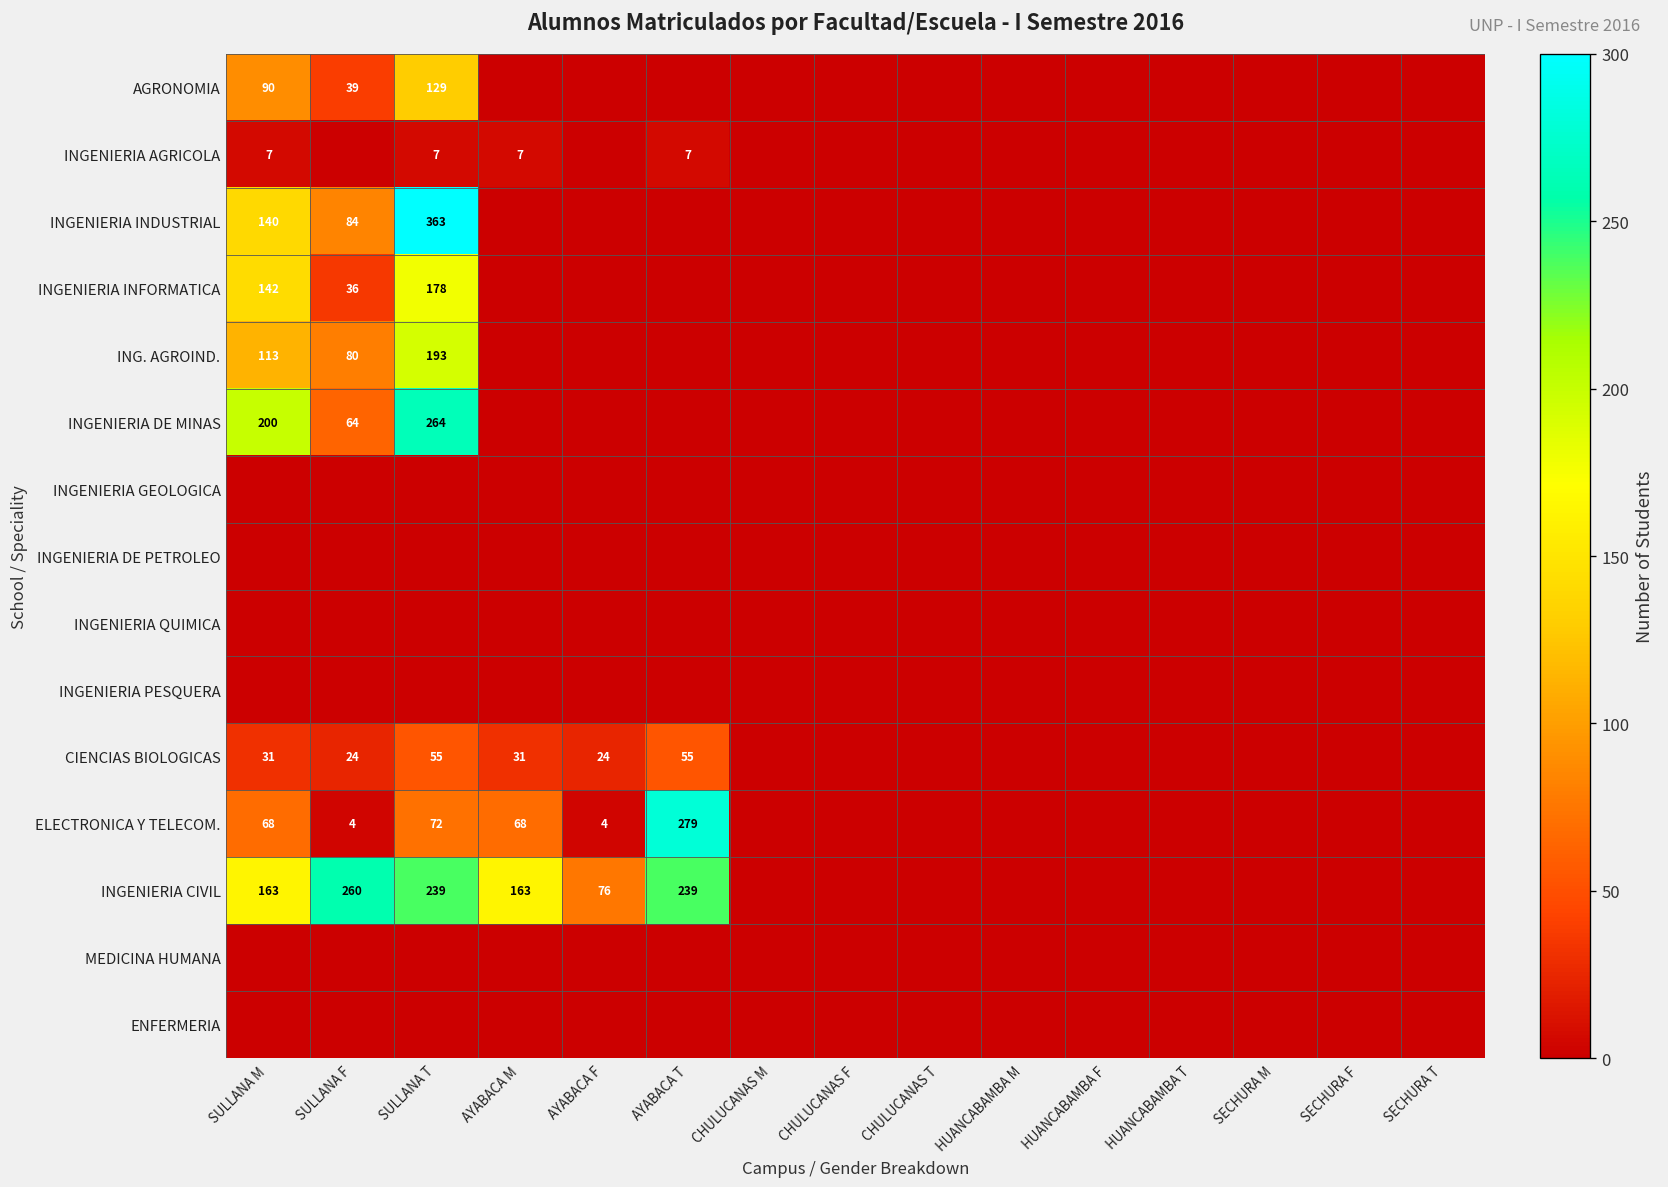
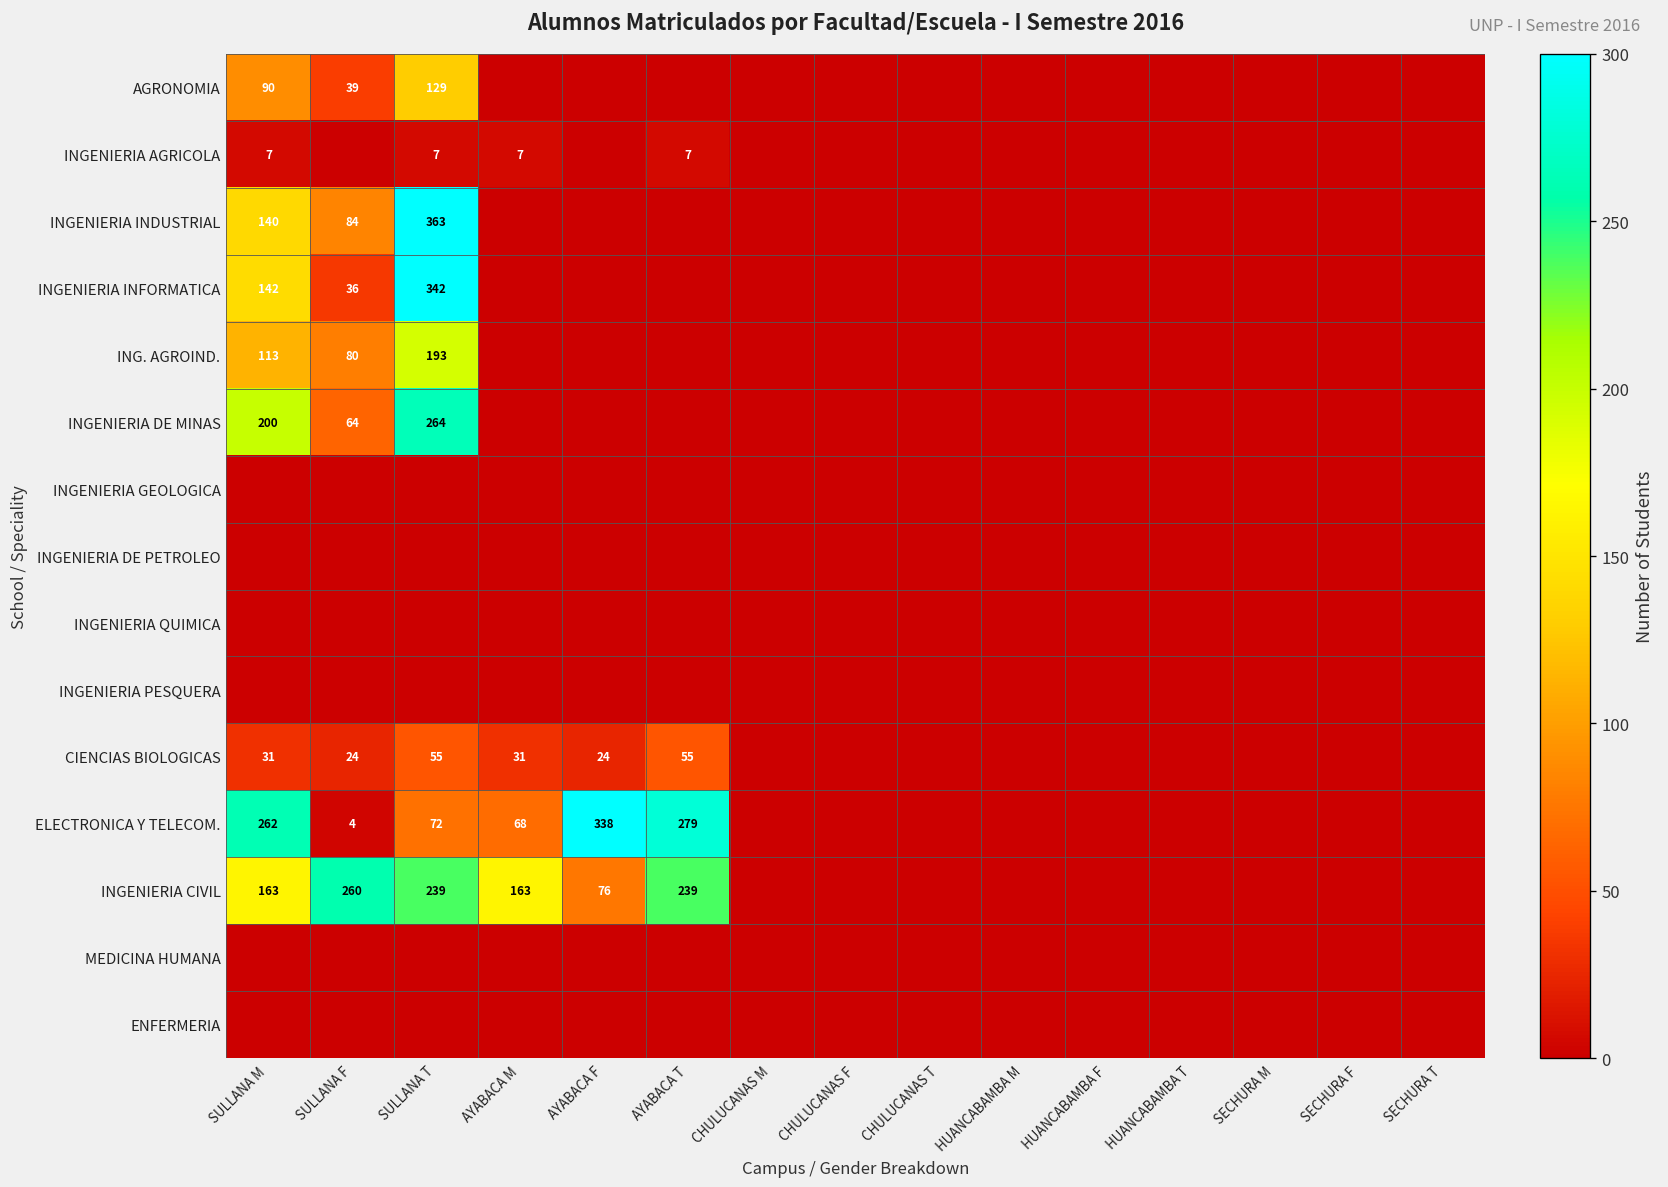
INGENIERIA INFORMATICA, SULLANA T: 178 -> 342
ELECTRONICA Y TELECOM., SULLANA M: 68 -> 262
ELECTRONICA Y TELECOM., AYABACA F: 4 -> 338
